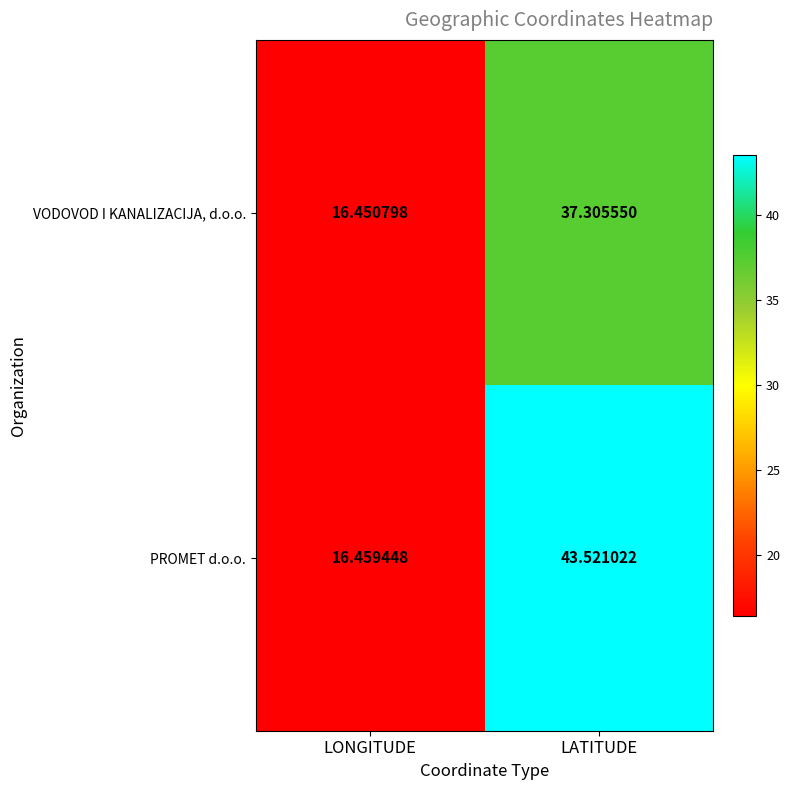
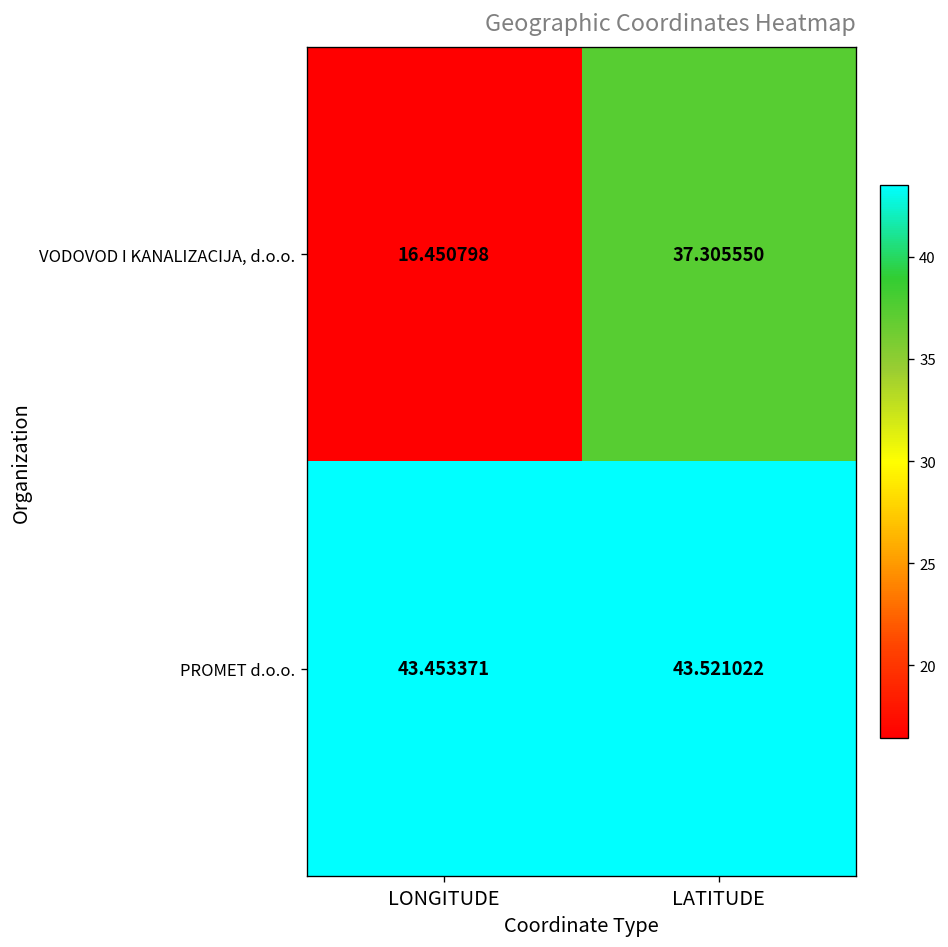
PROMET d.o.o., LONGITUDE: 16.459448 -> 43.453371
